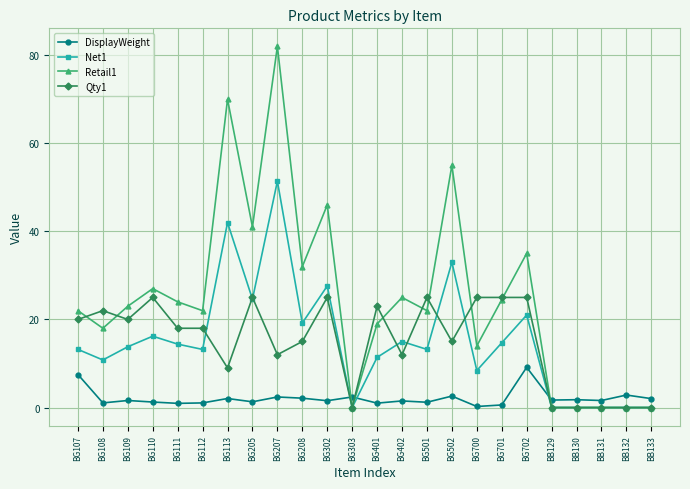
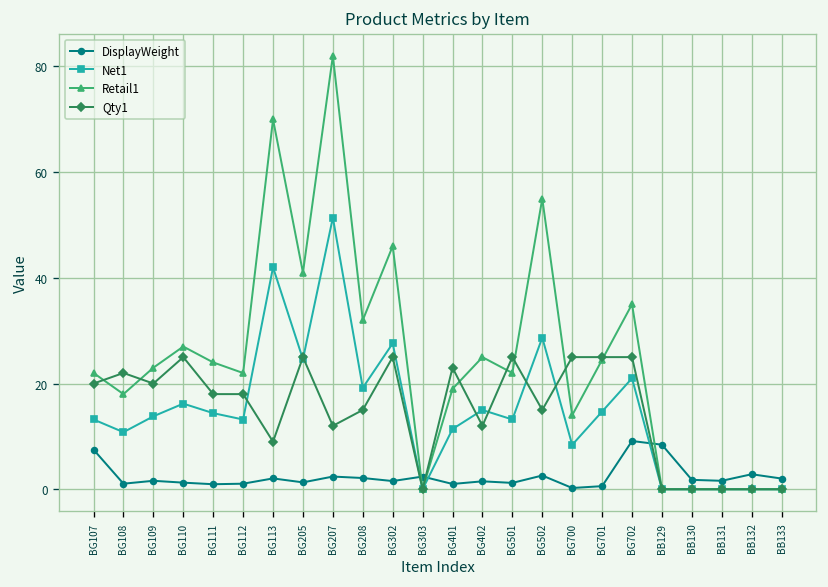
Net1, BG502: 33 -> 29
DisplayWeight, BB129: 2 -> 8
